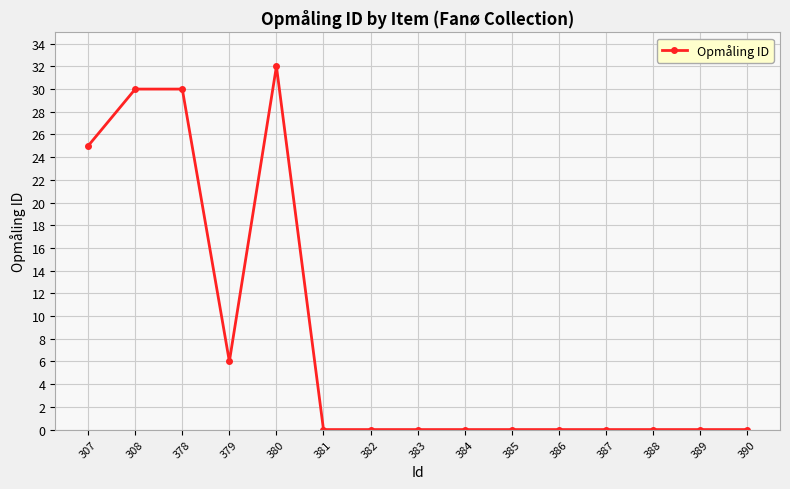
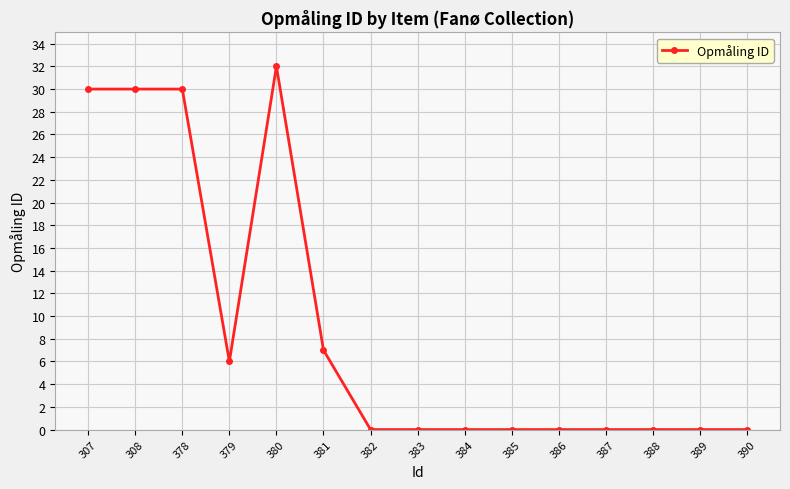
307: 25 -> 30
381: 0 -> 7
